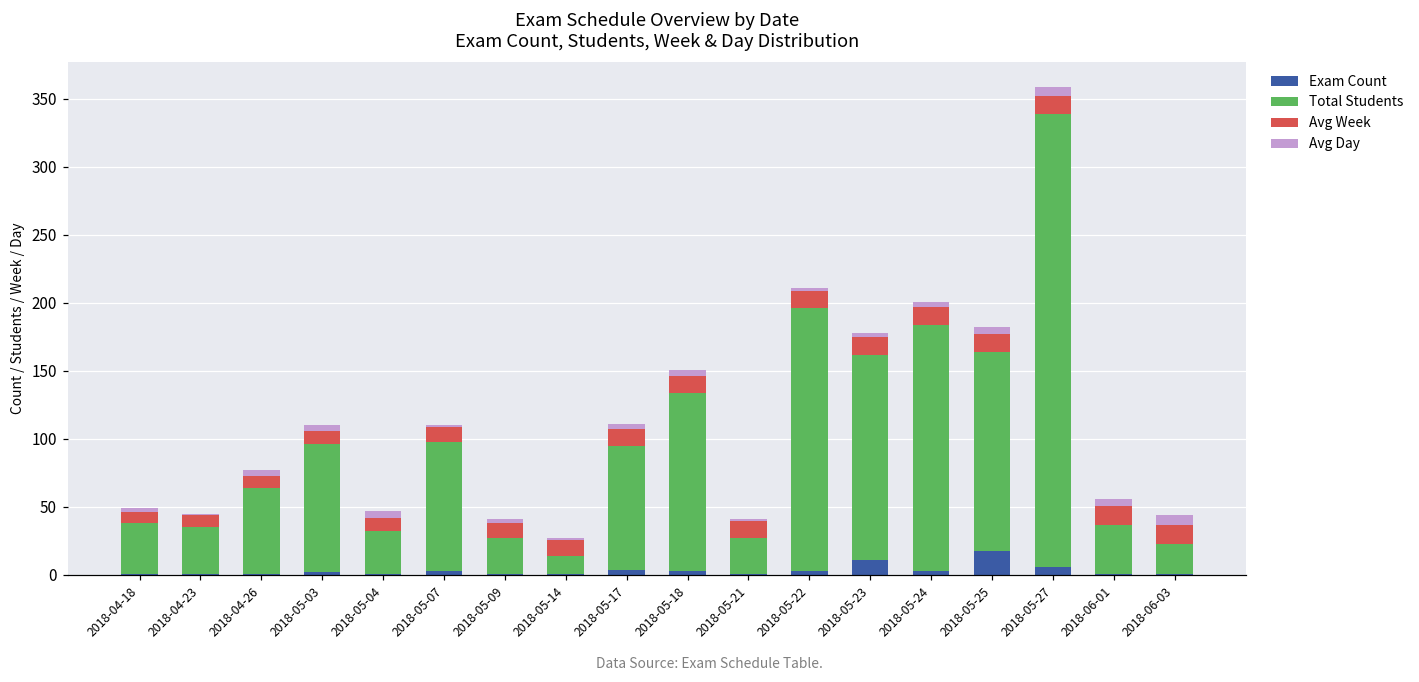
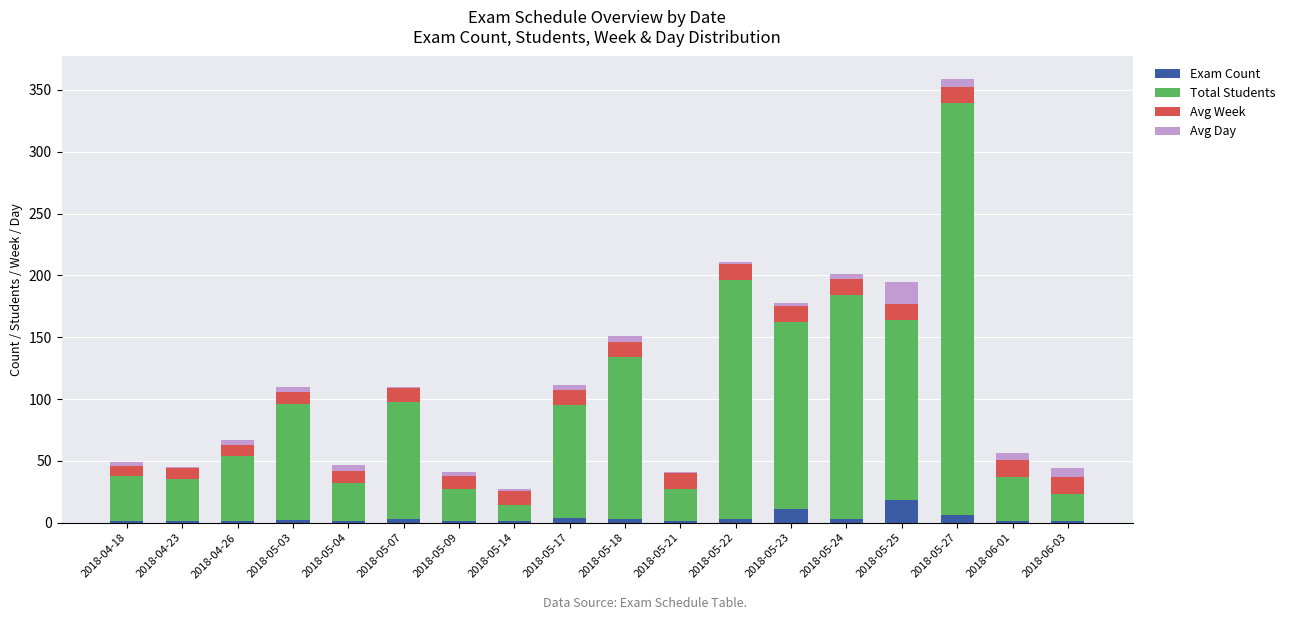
Total Students, 2018-04-26: 63 -> 53
Avg Day, 2018-05-25: 5 -> 18
